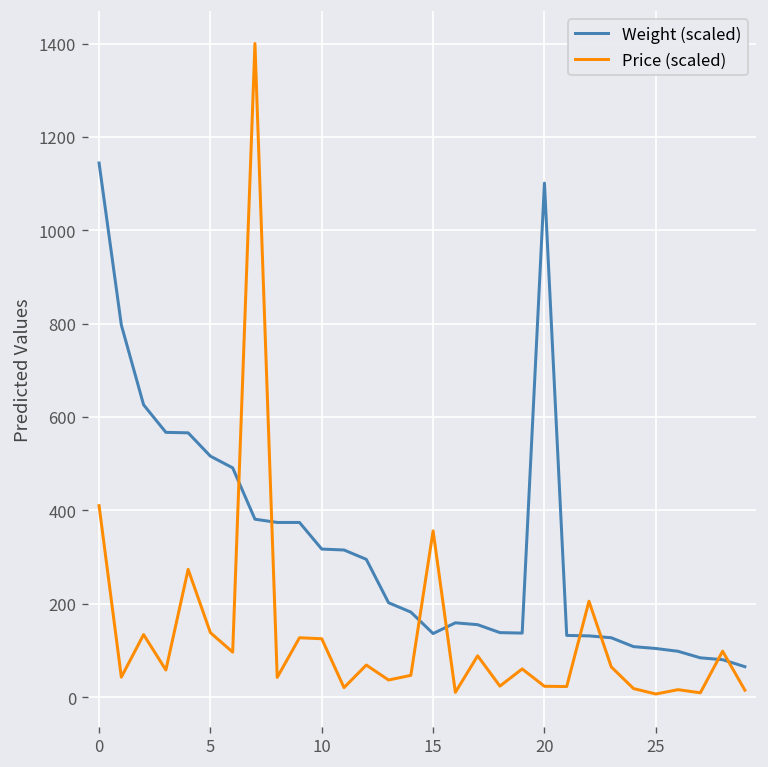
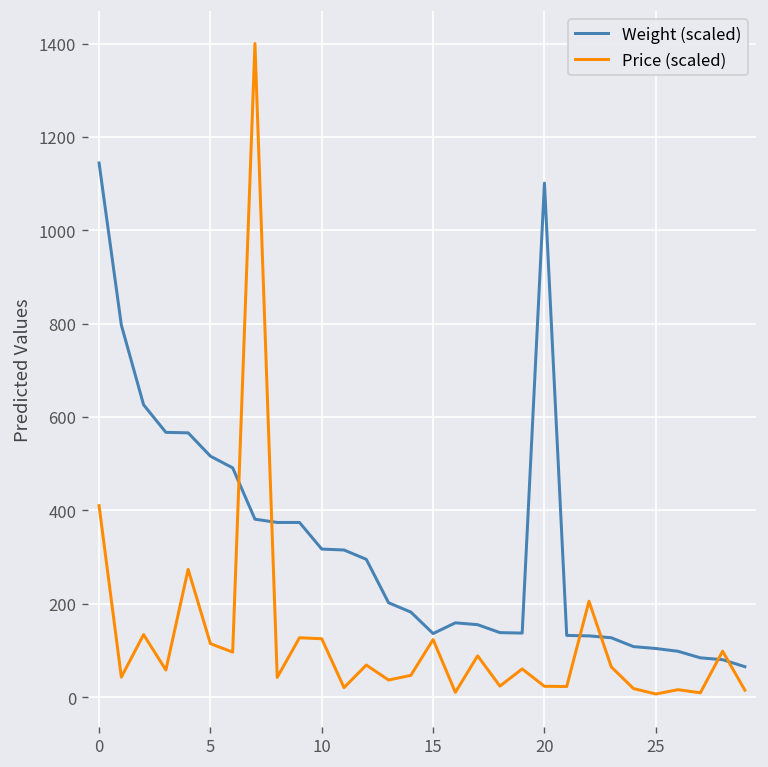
Price (scaled), 5: 140 -> 110
Price (scaled), 15: 360 -> 120
